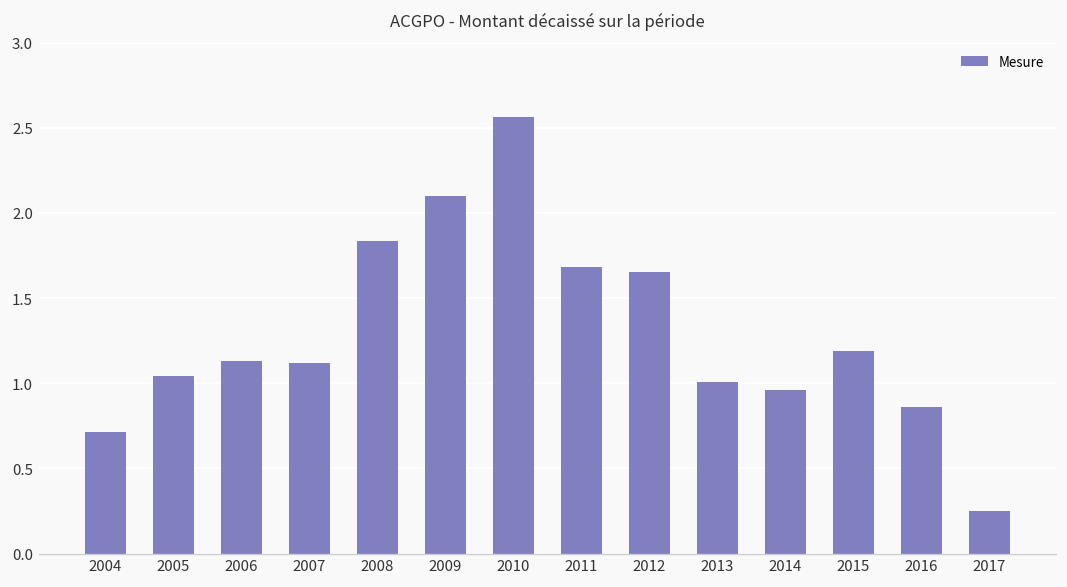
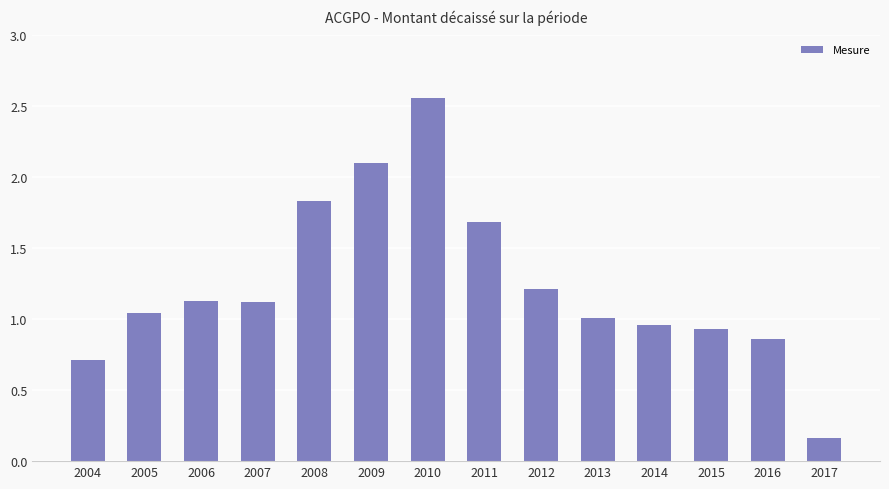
2012: 1.65 -> 1.21
2015: 1.19 -> 0.93
2017: 0.25 -> 0.16
